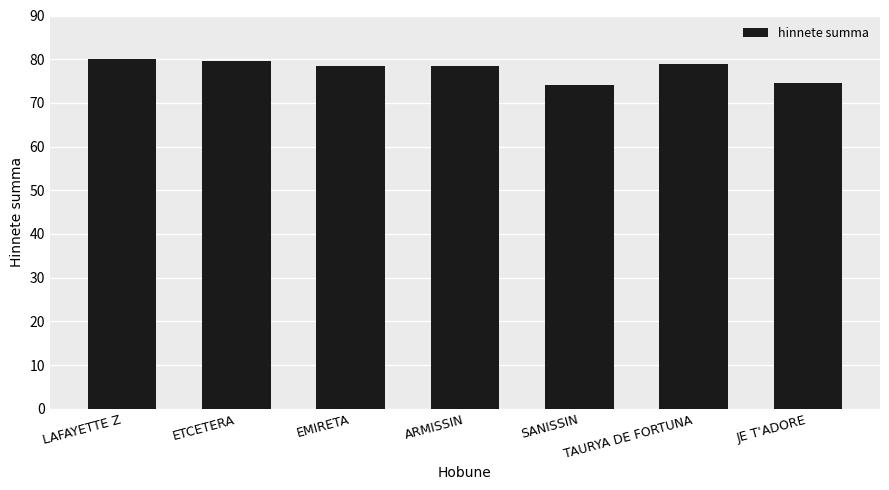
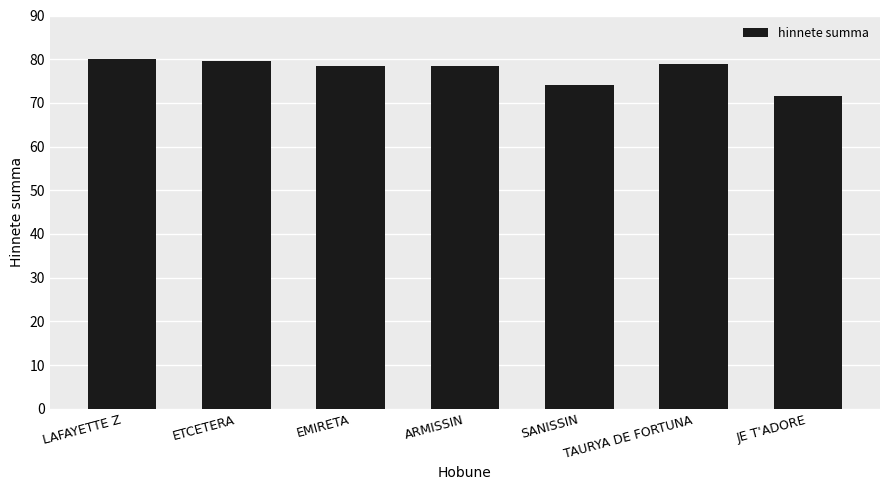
JE T'ADORE: 75 -> 72
